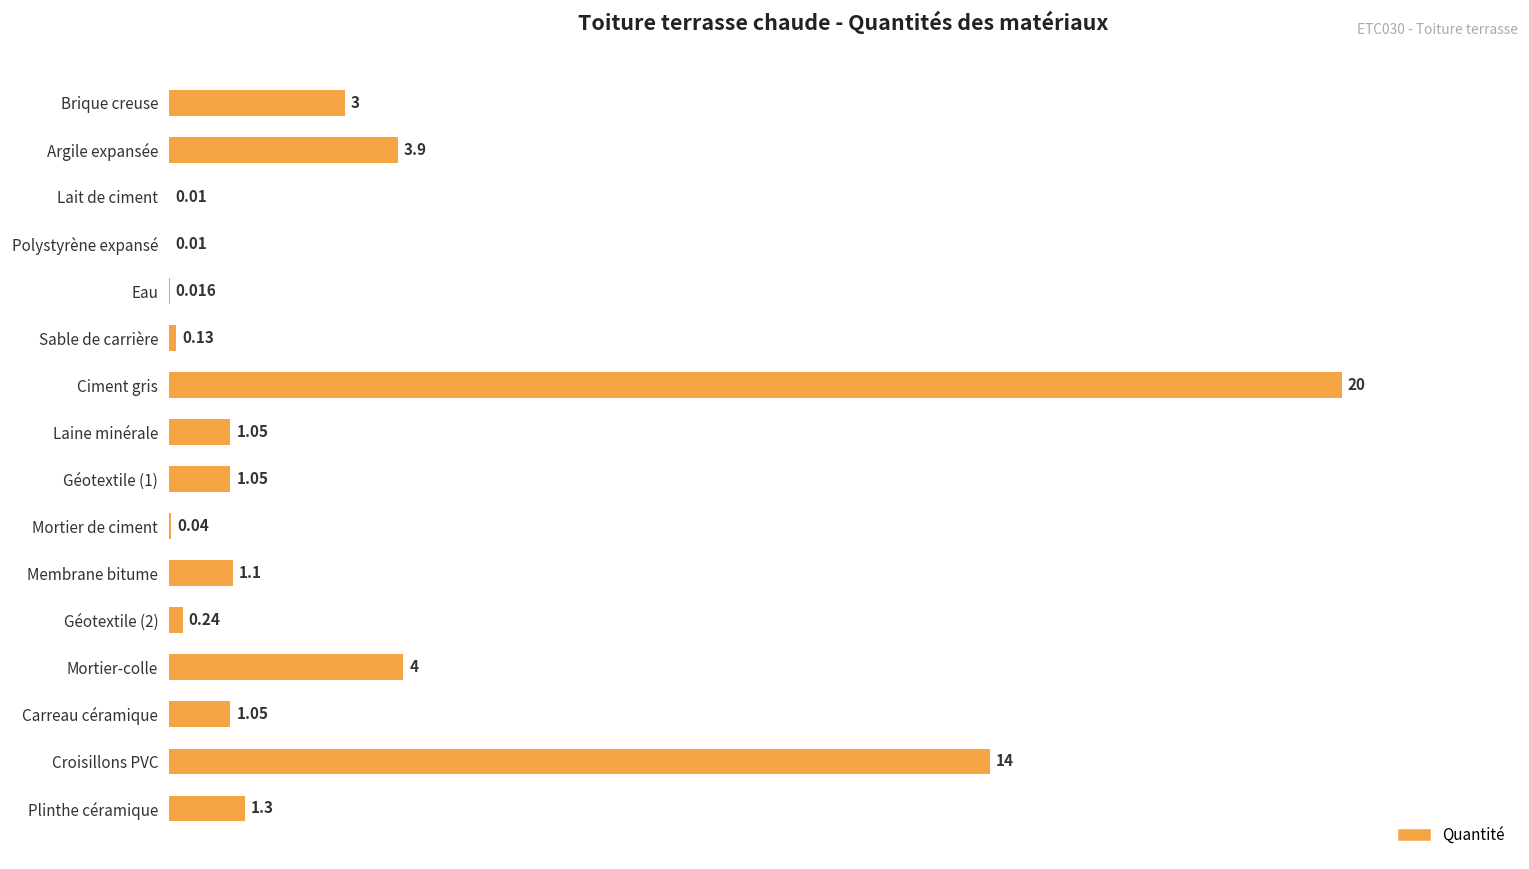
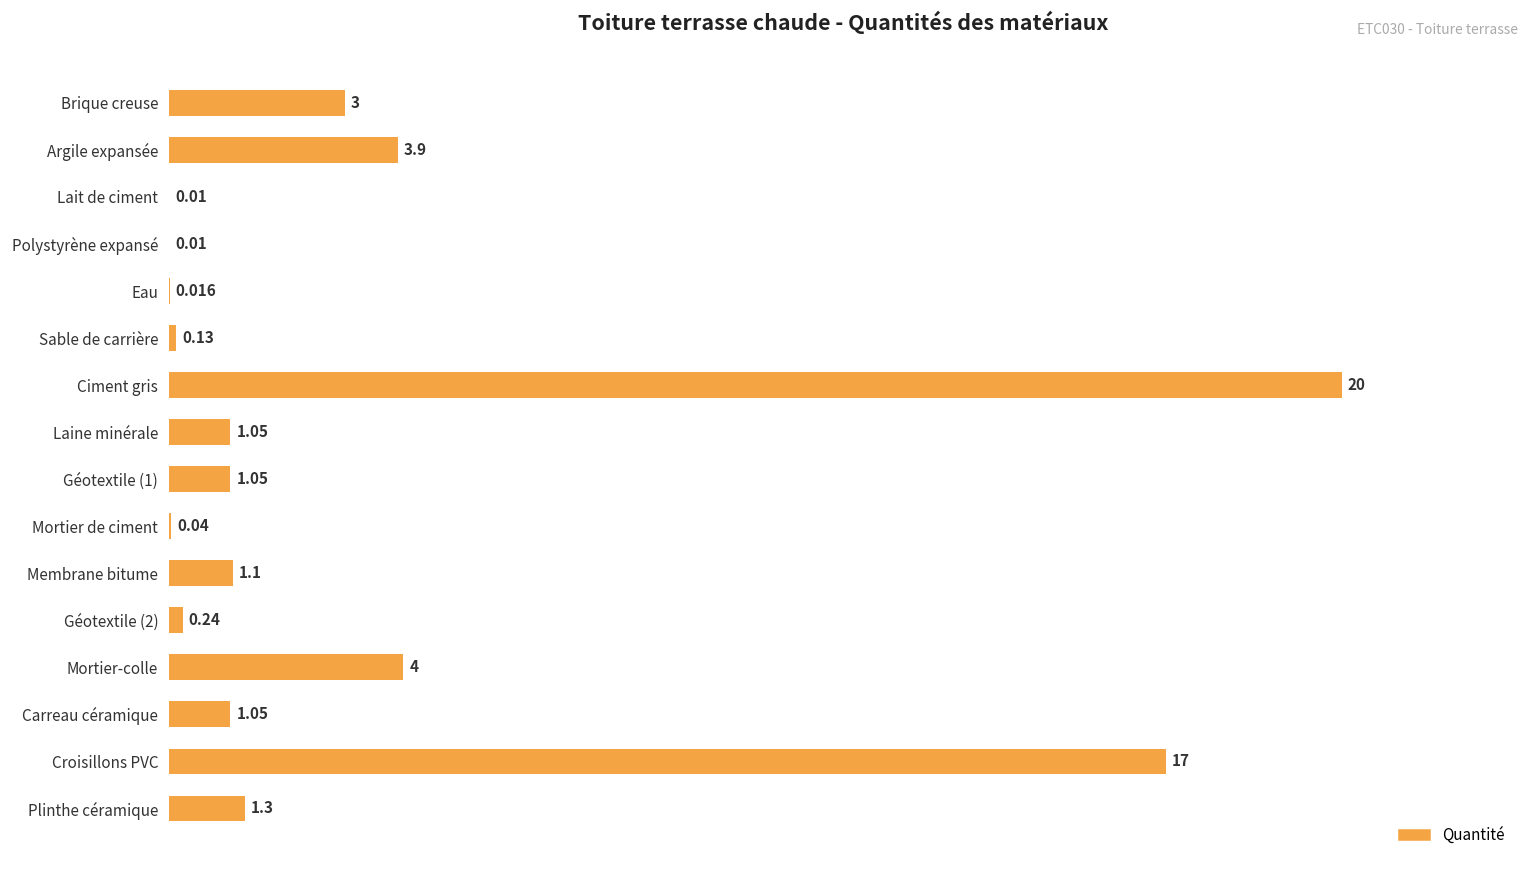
Croisillons PVC: 14 -> 17
